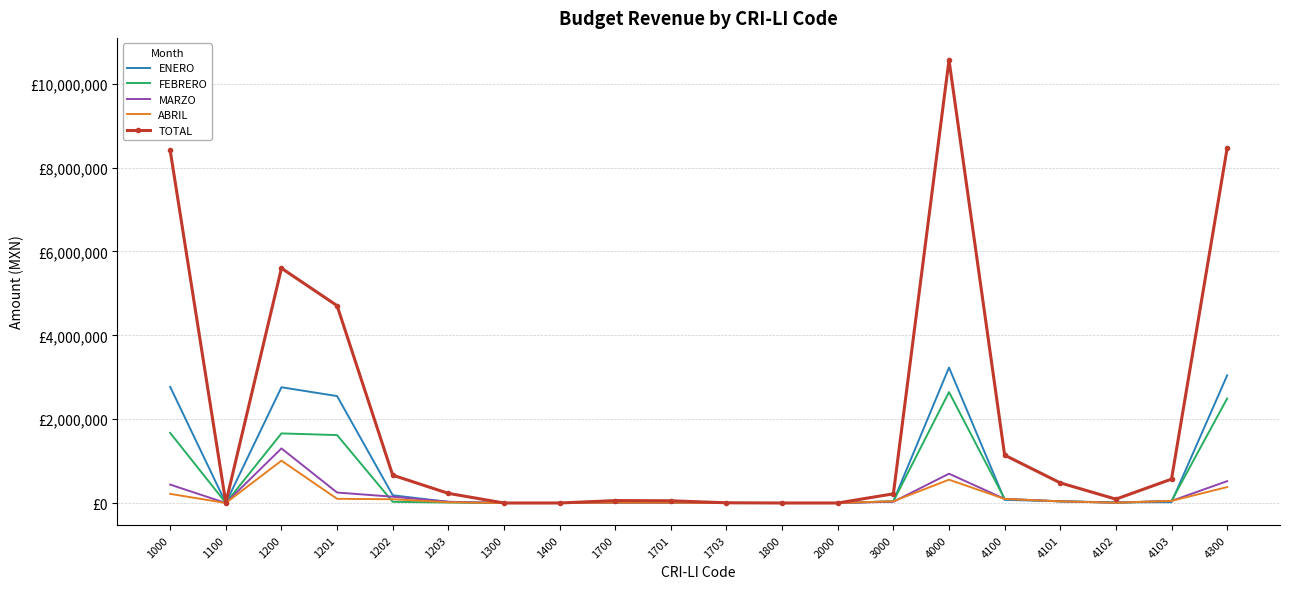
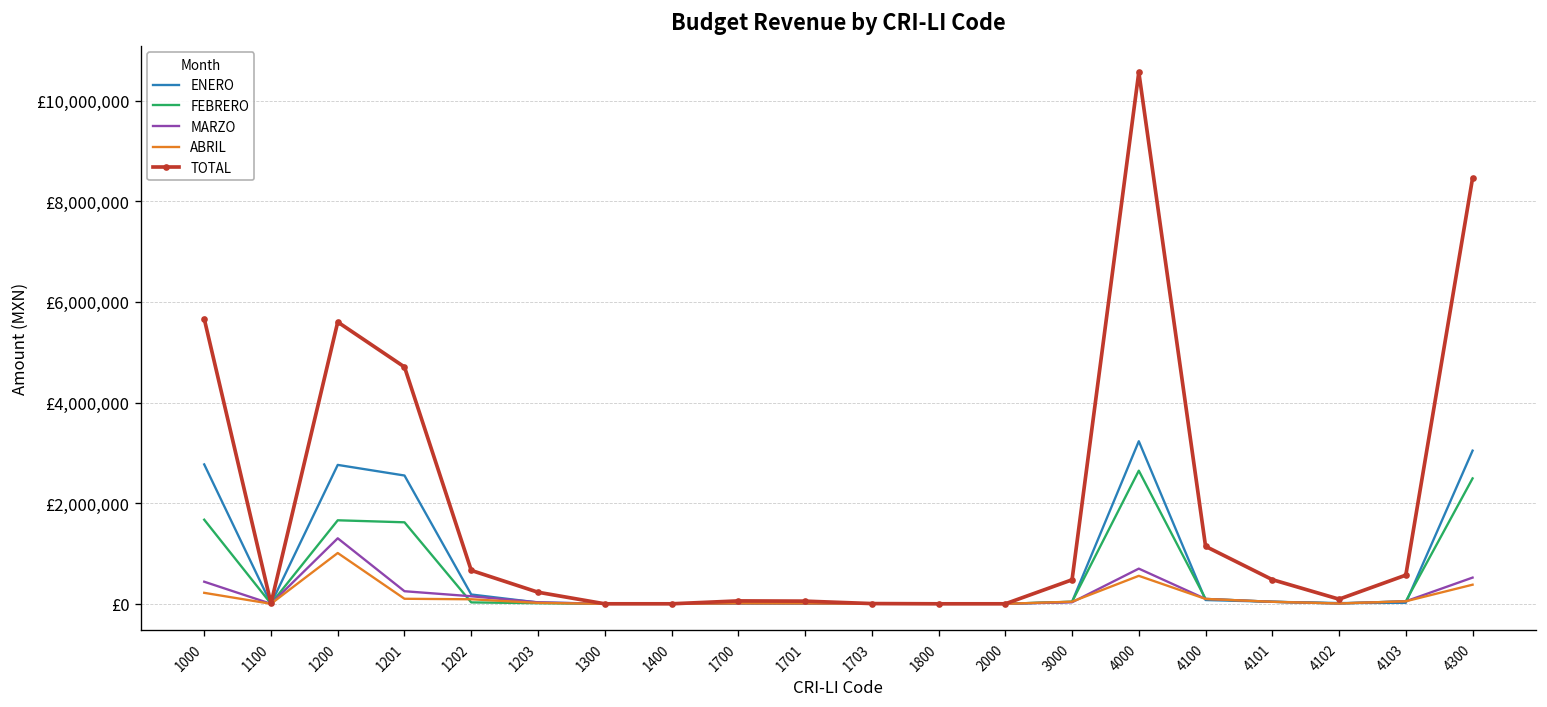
TOTAL, 1000: £8,400,000 -> £5,700,000
TOTAL, 3000: £200,000 -> £500,000
